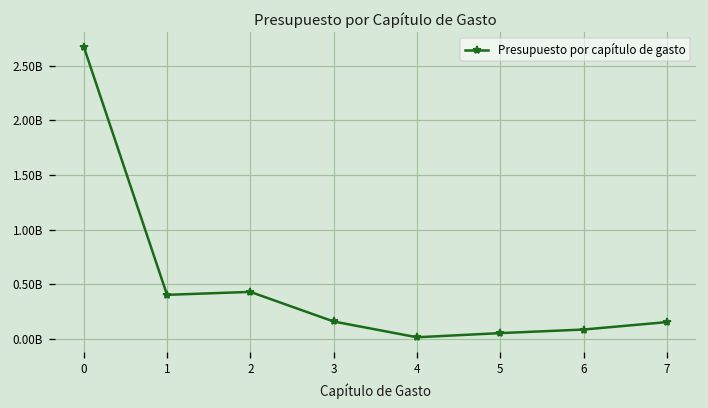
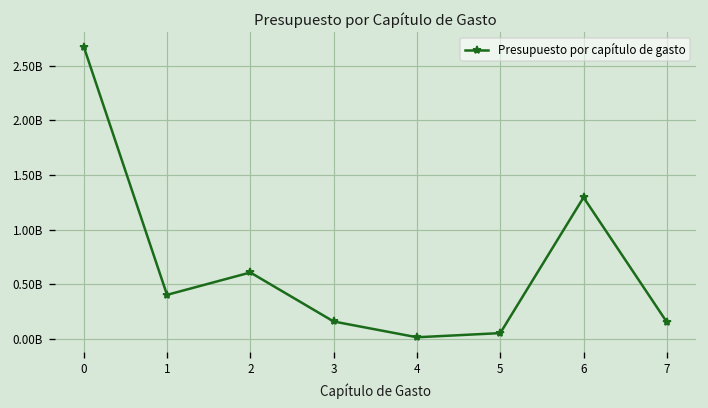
2: 400000000 -> 600000000
6: 100000000 -> 1300000000
